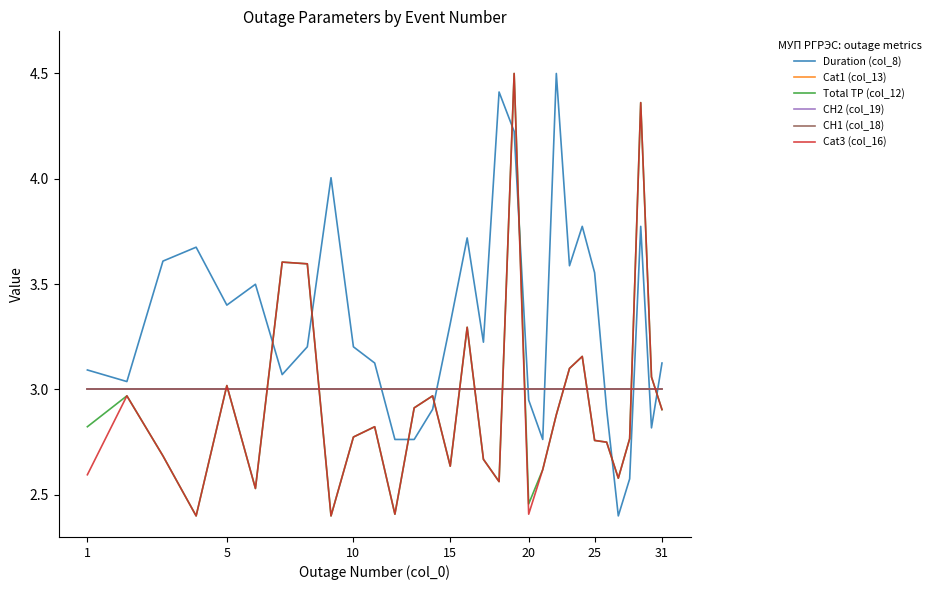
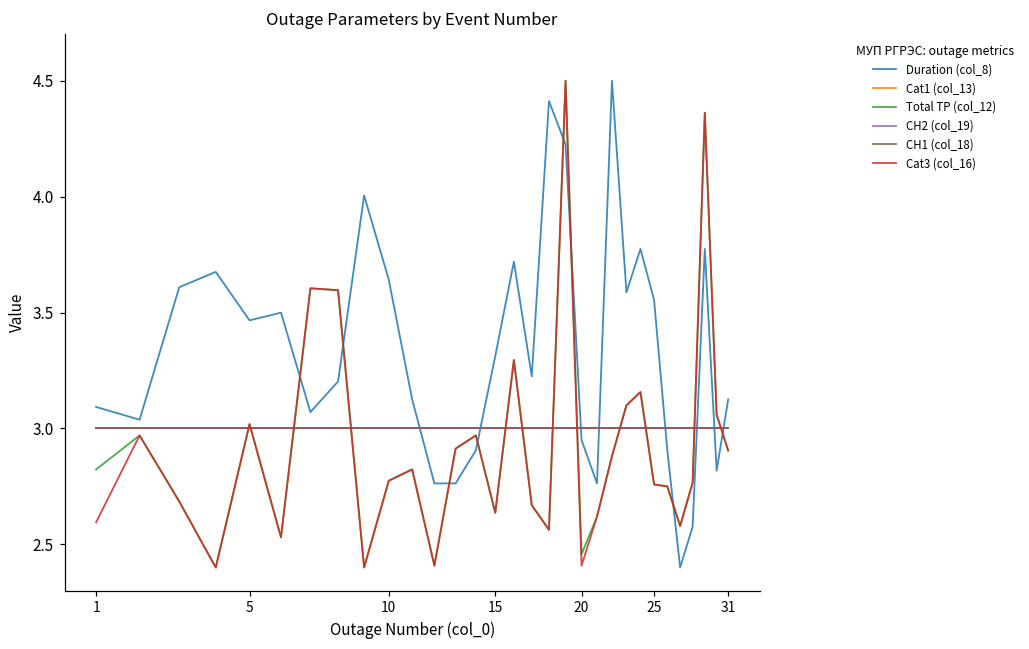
Duration (col_8), 5: 3.40 -> 3.47
Duration (col_8), 10: 3.20 -> 3.64
